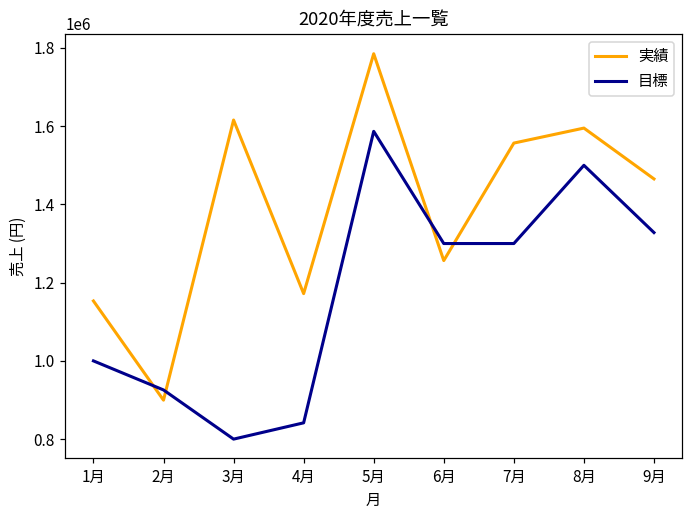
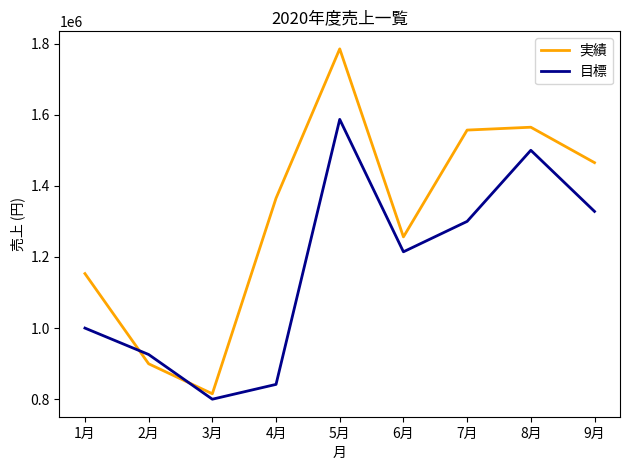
実績, 3月: 1620000 -> 820000
実績, 4月: 1170000 -> 1370000
目標, 6月: 1300000 -> 1210000
実績, 8月: 1600000 -> 1560000
